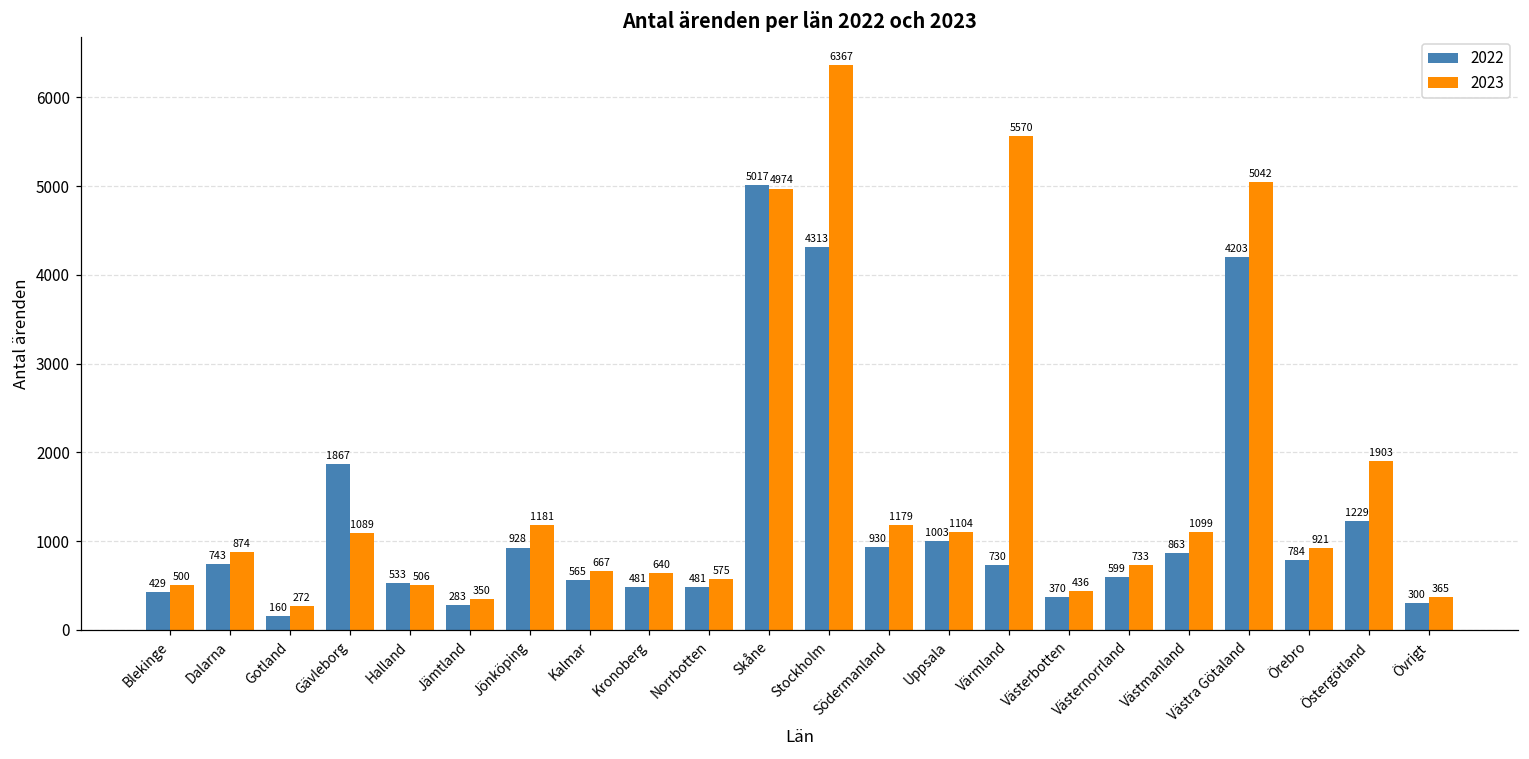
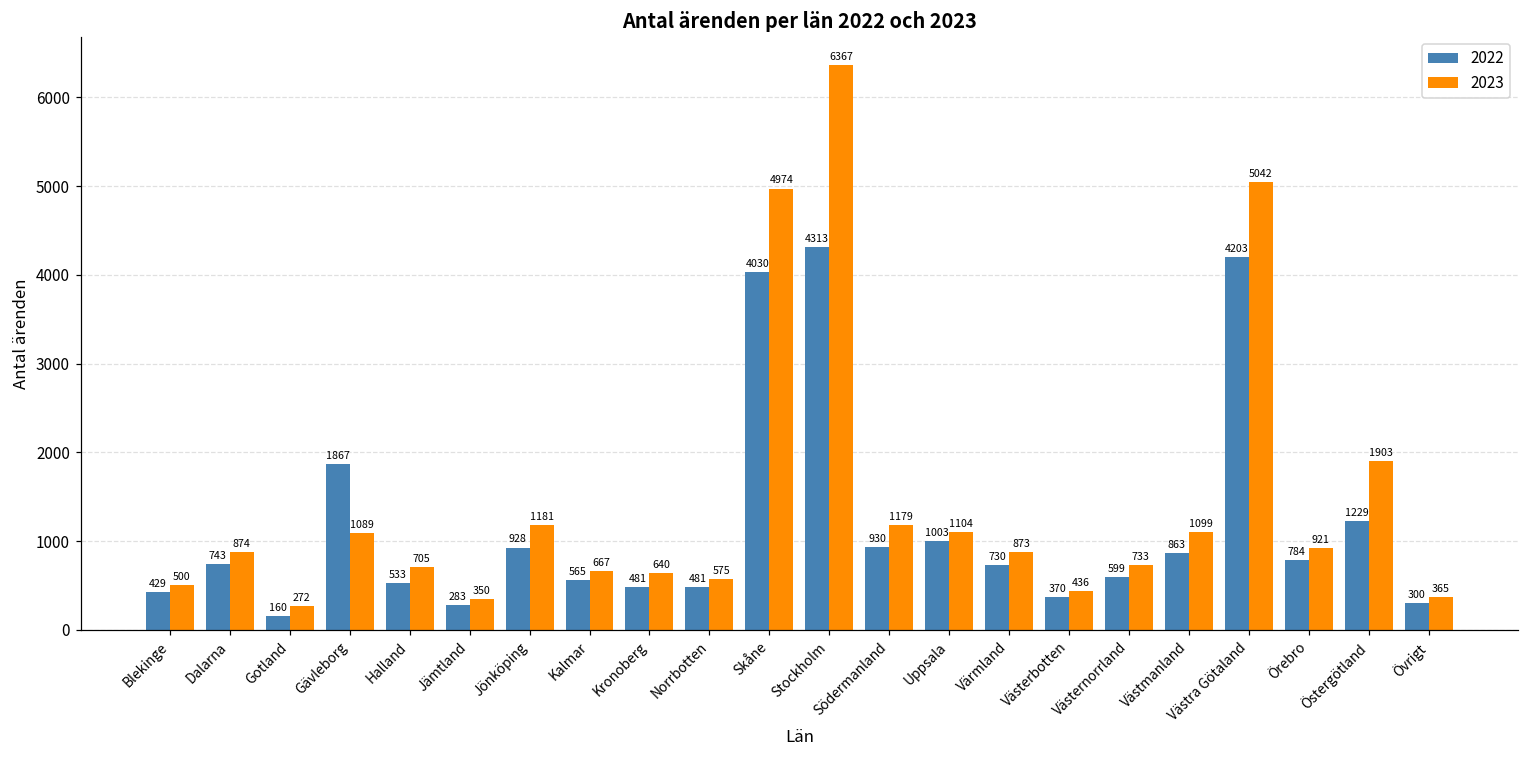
2023, Halland: 506 -> 705
2022, Skåne: 5017 -> 4030
2023, Värmland: 5570 -> 873
